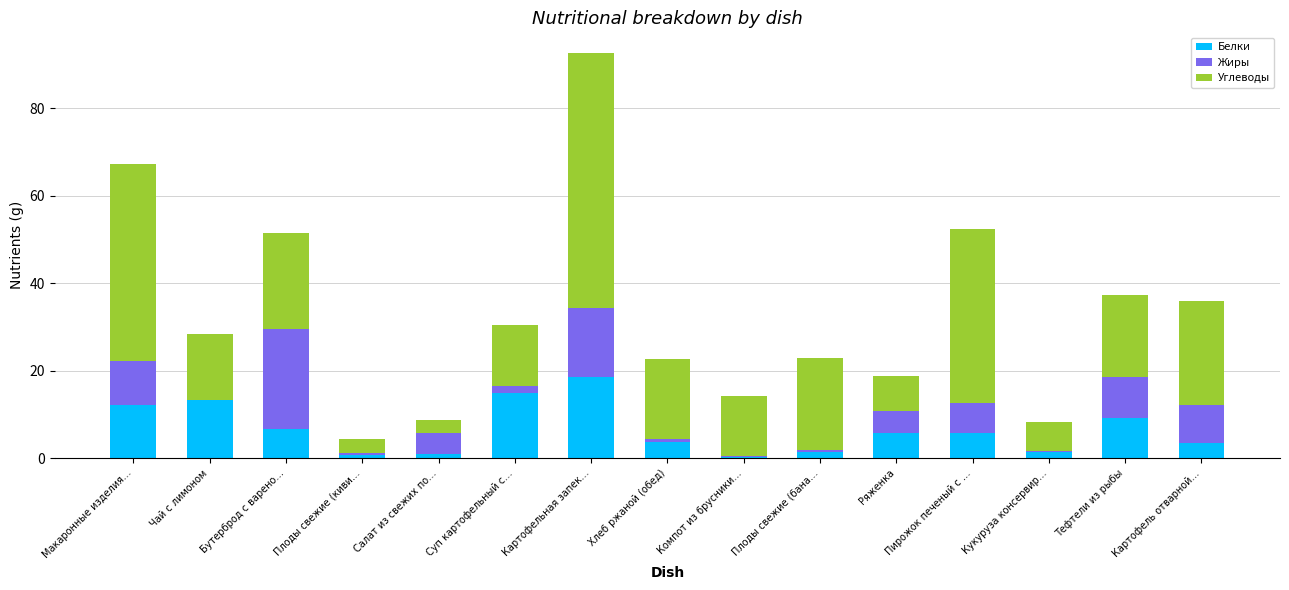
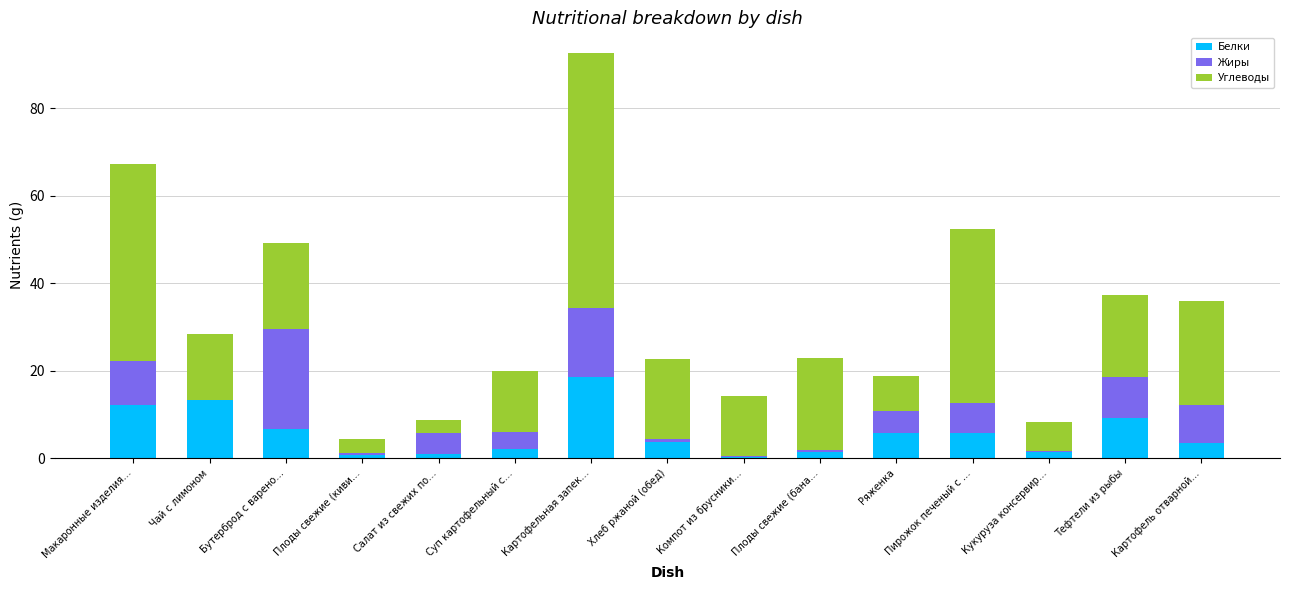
Углеводы, Бутерброд с варено…: 22 -> 20
Белки, Суп картофельный с…: 15 -> 2
Жиры, Суп картофельный с…: 2 -> 4
